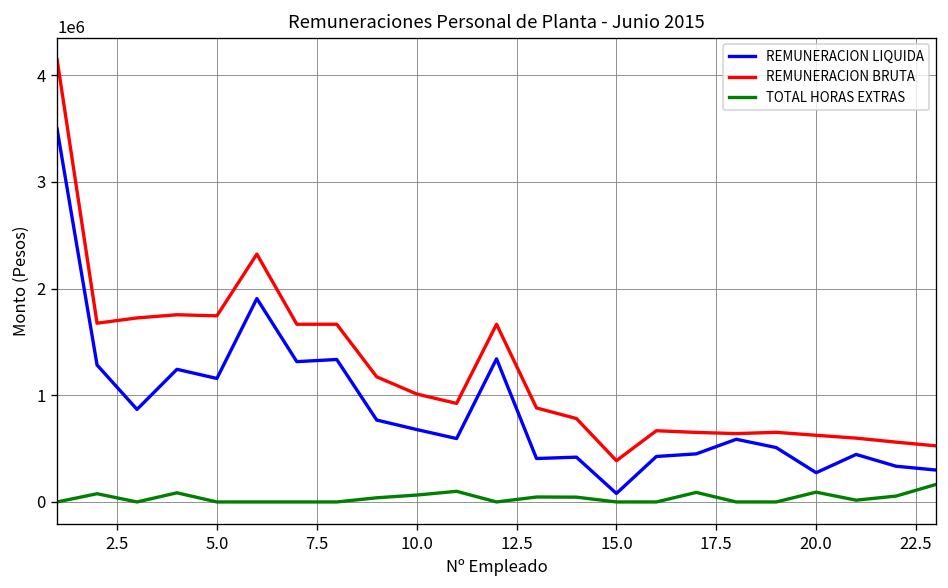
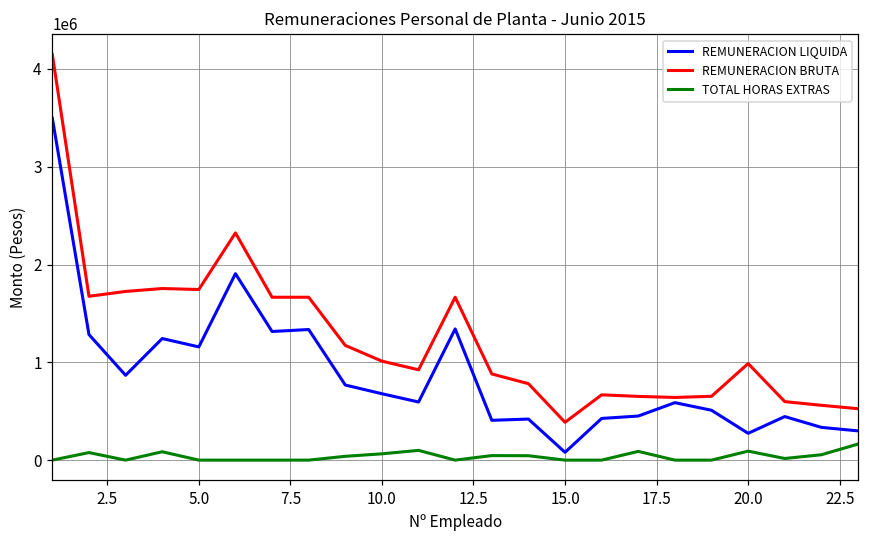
REMUNERACION BRUTA, 20.0: 600000 -> 1000000
